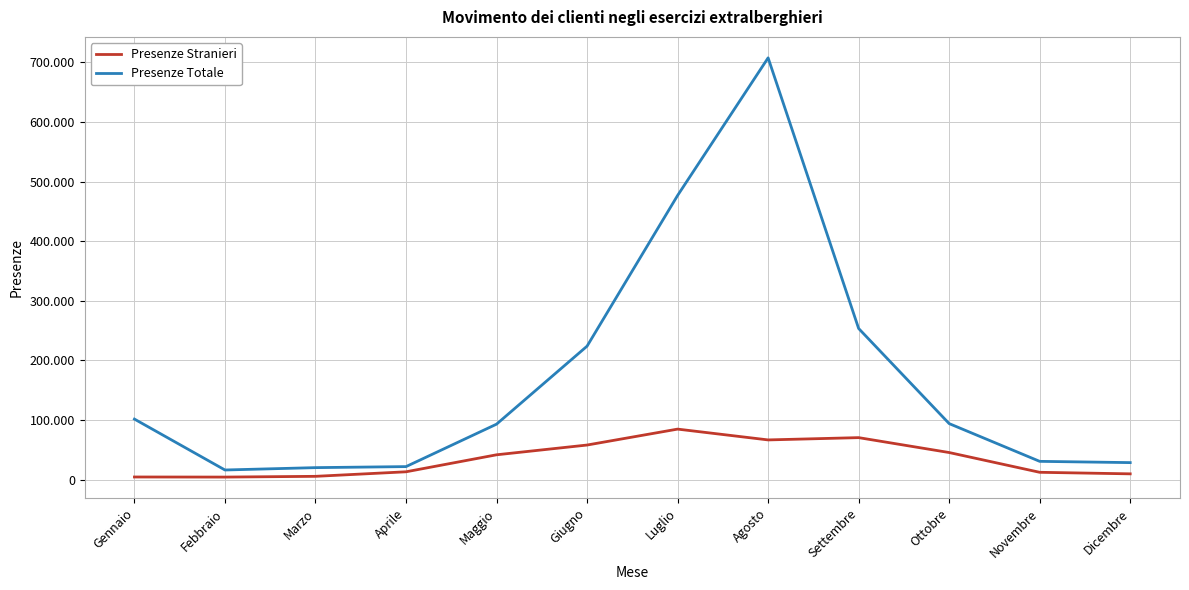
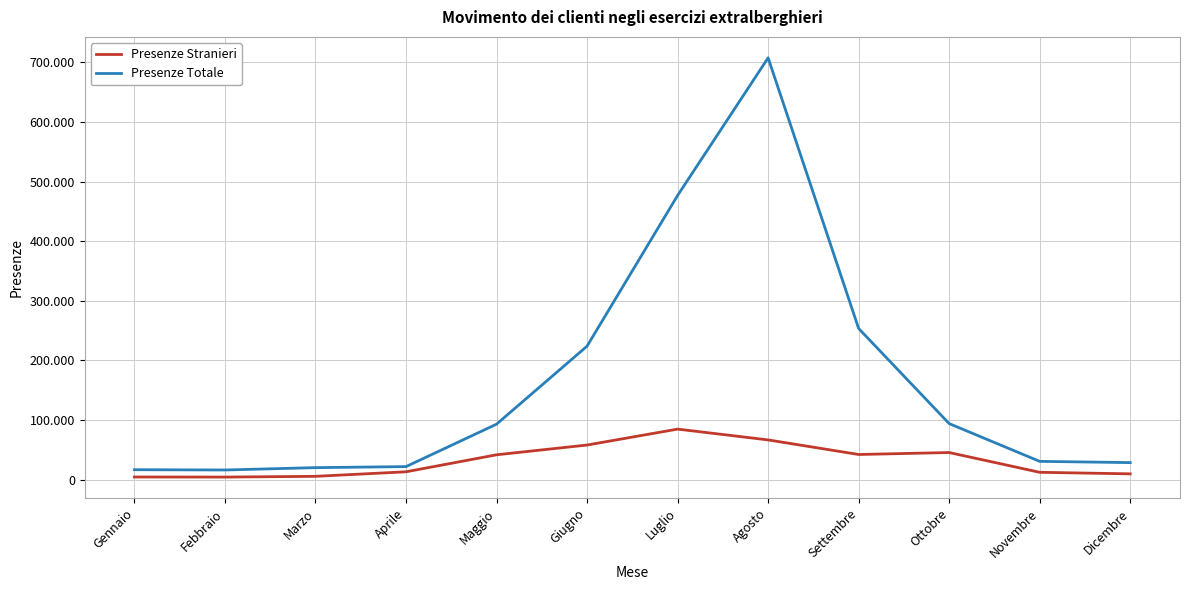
Presenze Totale, Gennaio: 100 -> 20
Presenze Stranieri, Settembre: 70 -> 40
